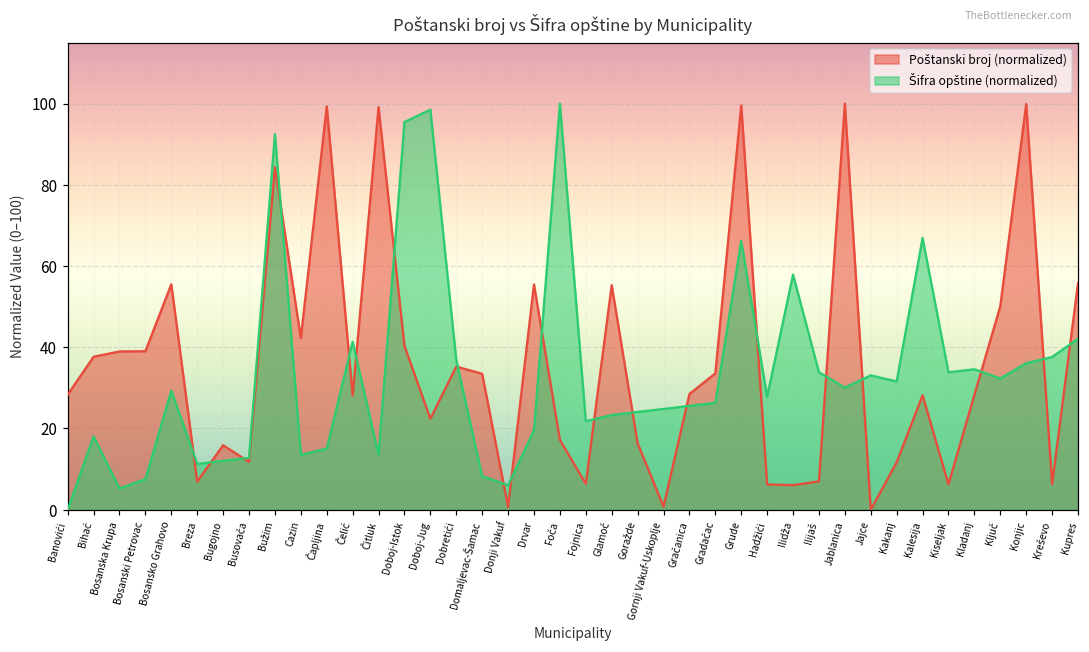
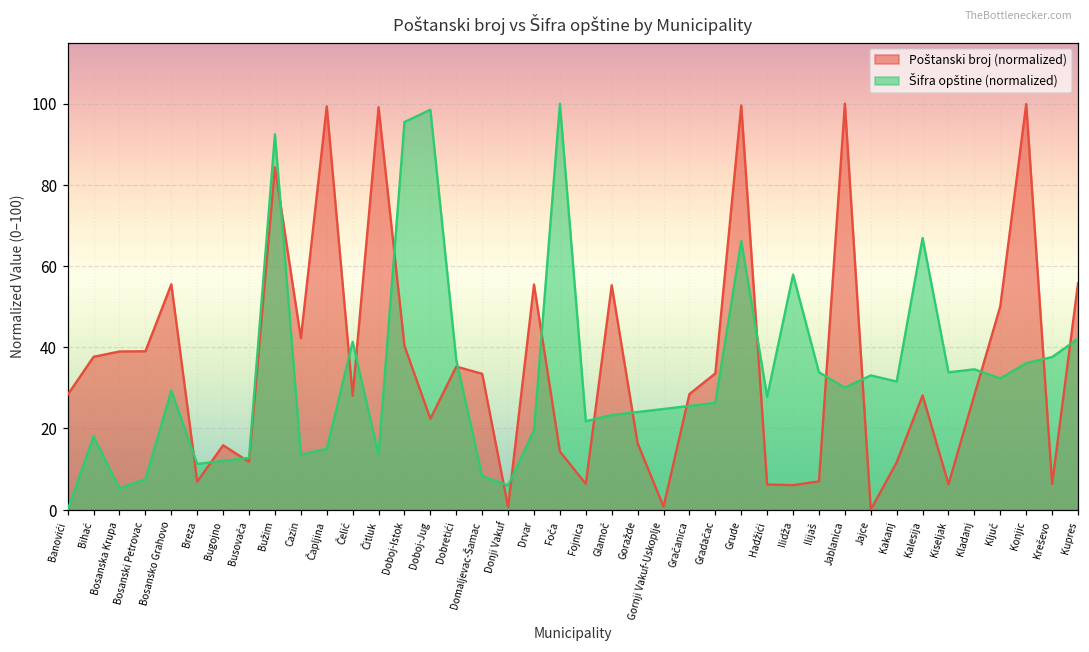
Poštanski broj (normalized), Foča: 17 -> 14
